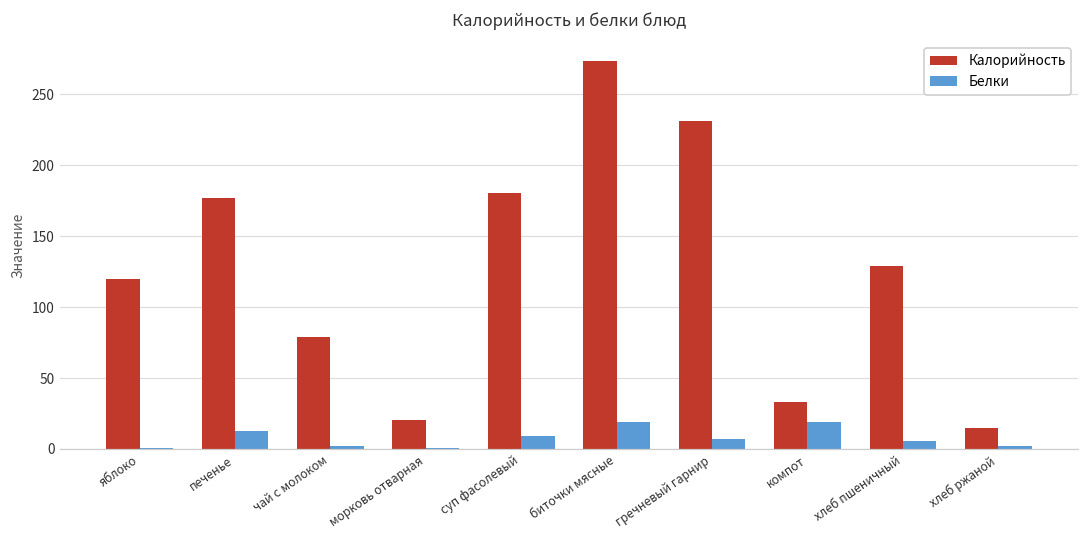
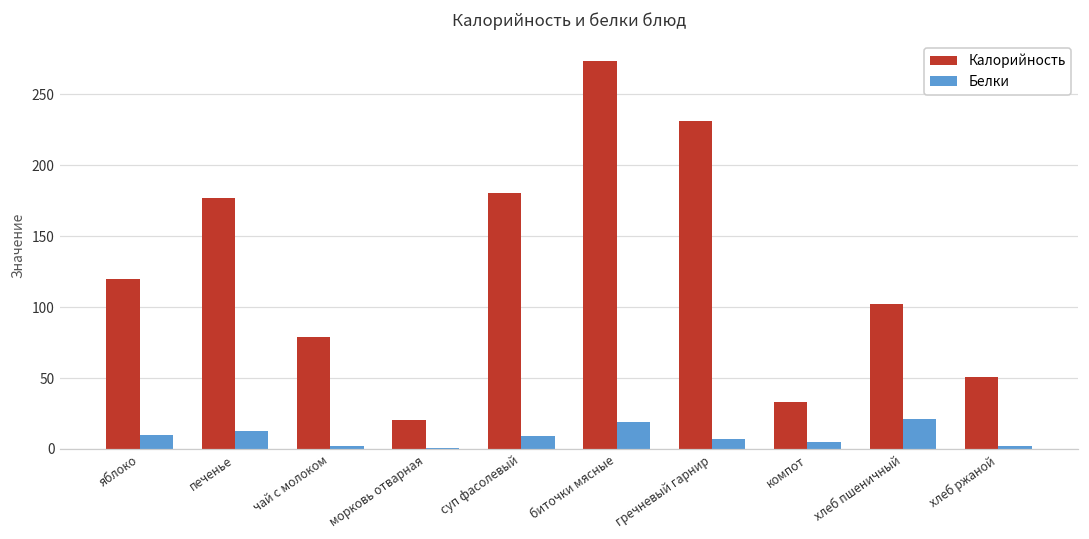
Белки, яблоко: 1 -> 9
Белки, компот: 19 -> 5
Калорийность, хлеб пшеничный: 129 -> 102
Белки, хлеб пшеничный: 5 -> 21
Калорийность, хлеб ржаной: 15 -> 51
